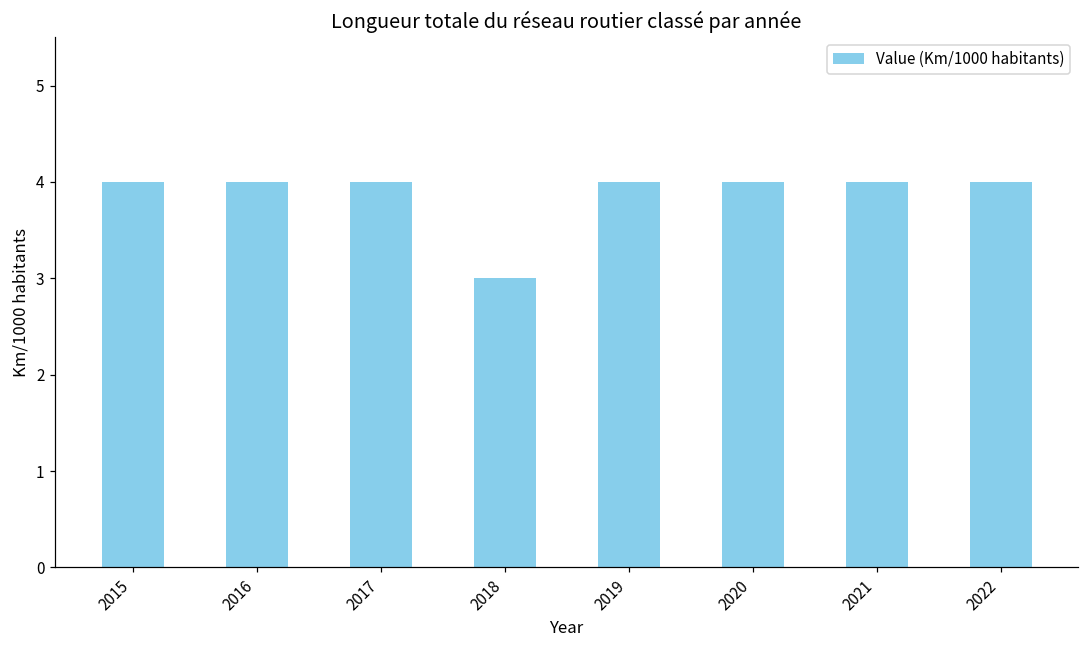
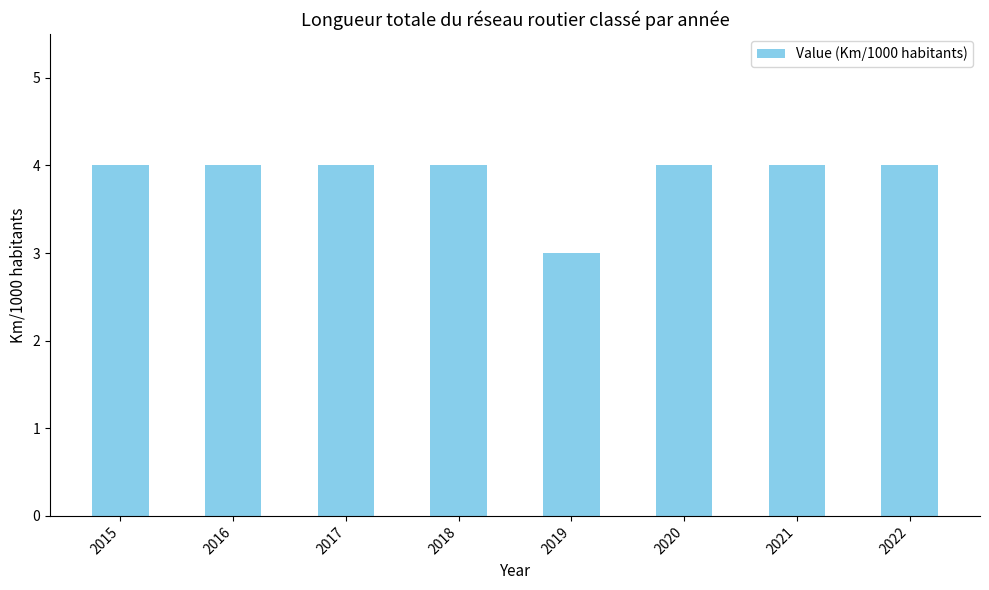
2018: 3 -> 4
2019: 4 -> 3
